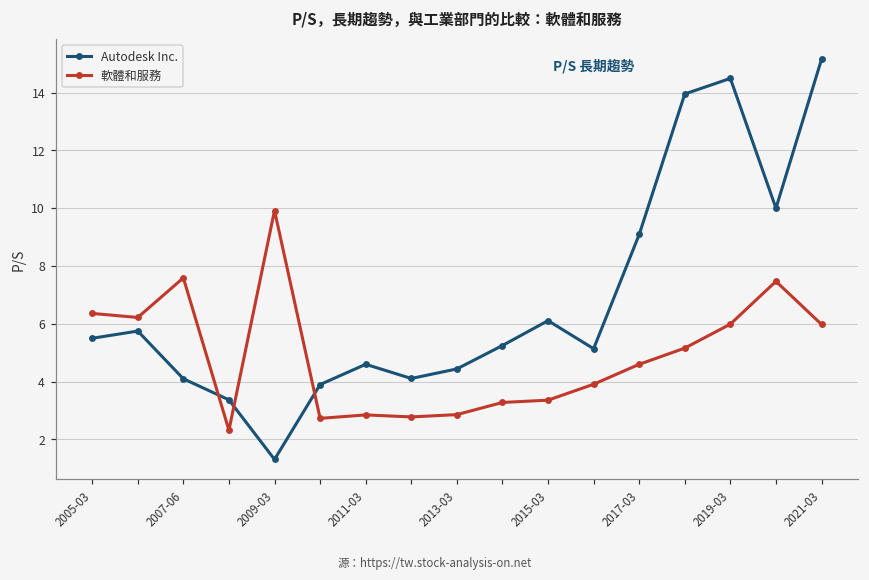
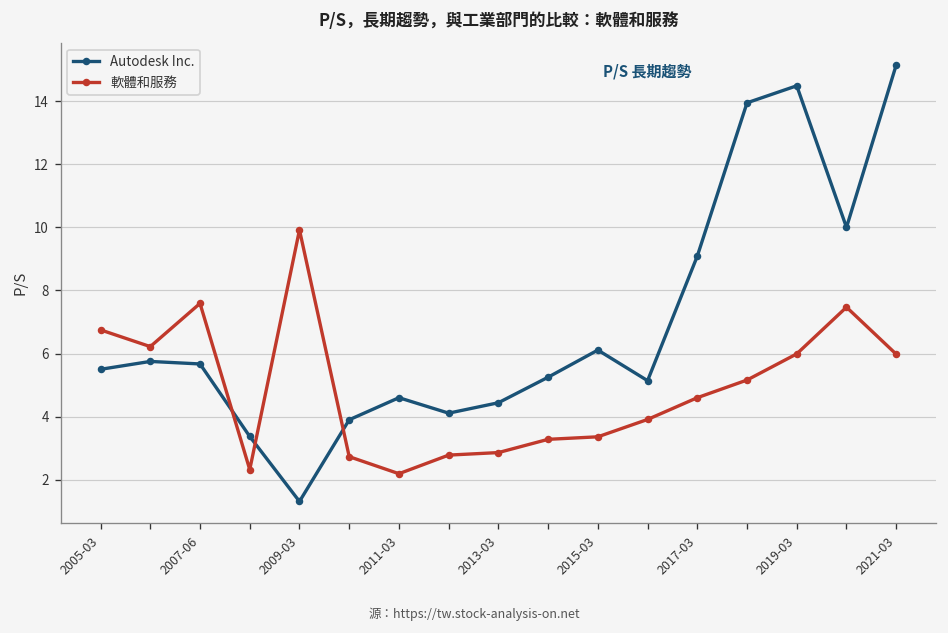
軟體和服務, 2005-03: 6.4 -> 6.8
Autodesk Inc., 2007-06: 4.1 -> 5.7
軟體和服務, 2011-03: 2.9 -> 2.2
